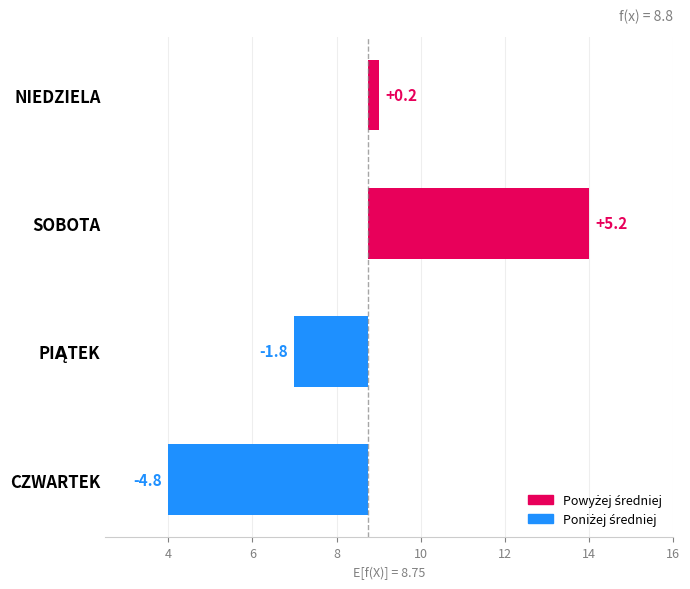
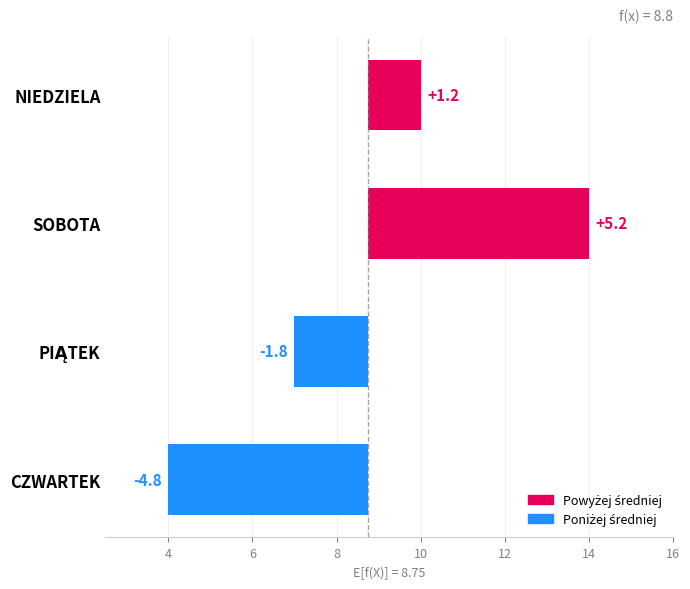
NIEDZIELA: +0.2 -> +1.2
